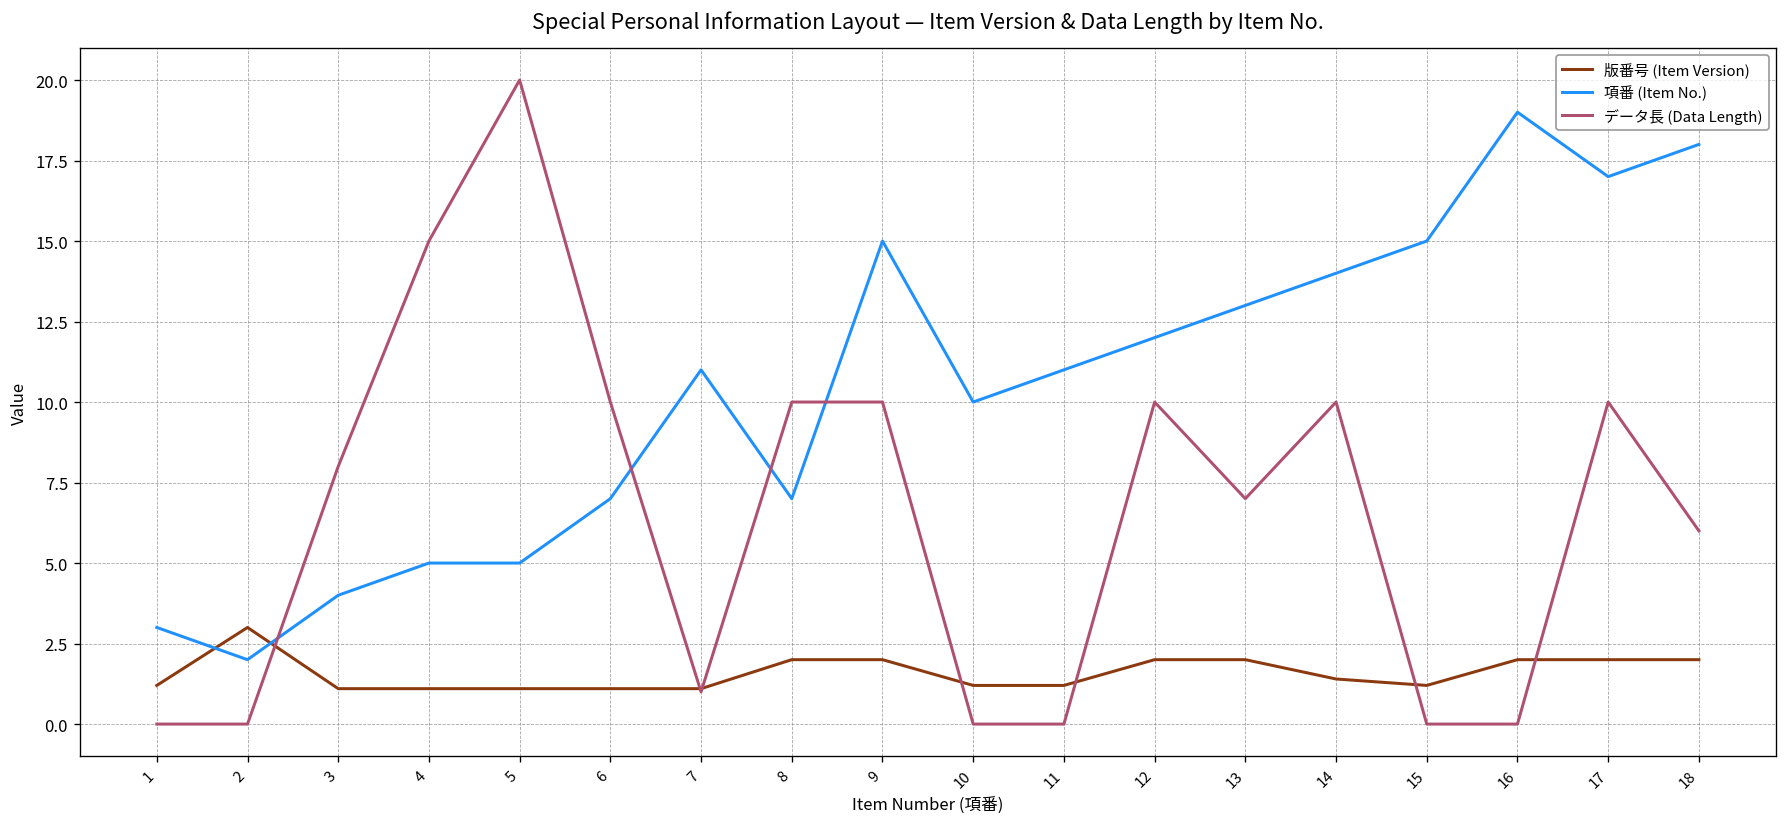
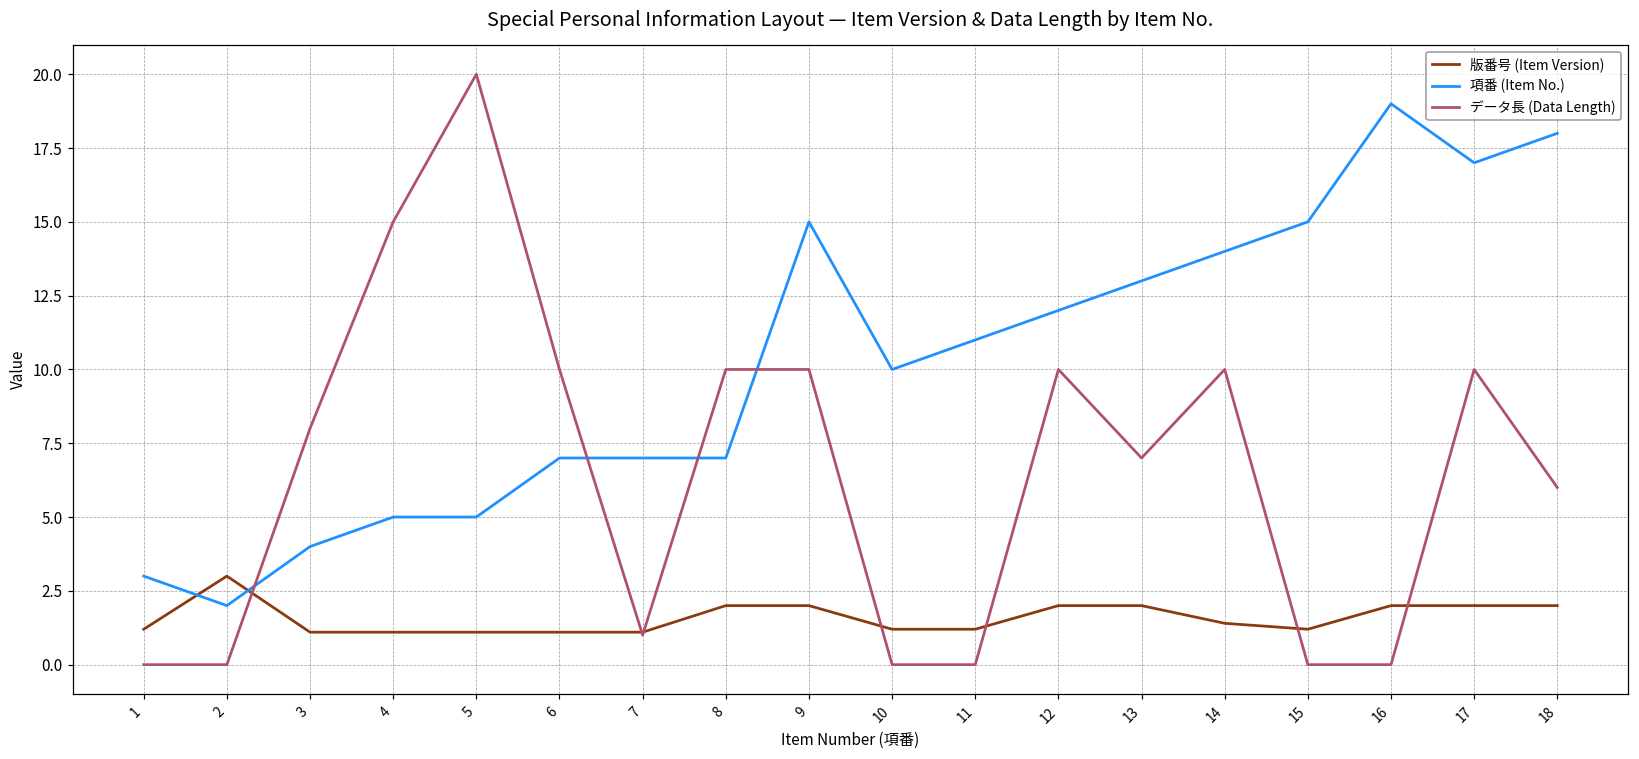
項番 (Item No.), 7: 11 -> 7
